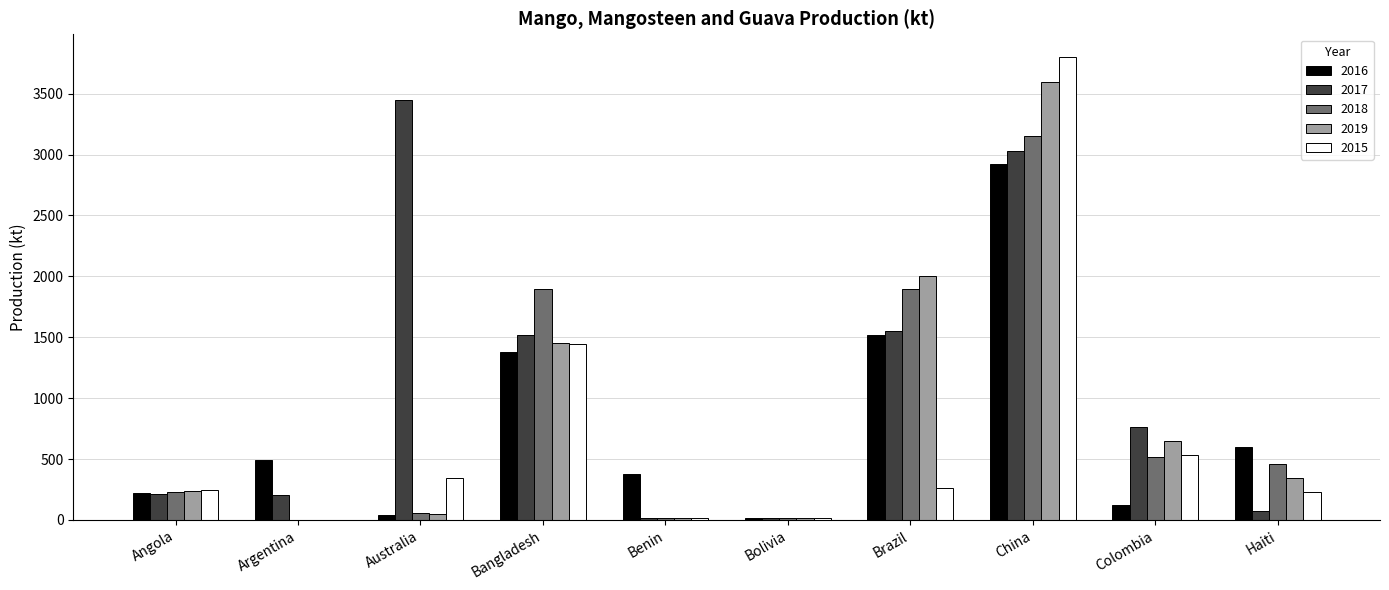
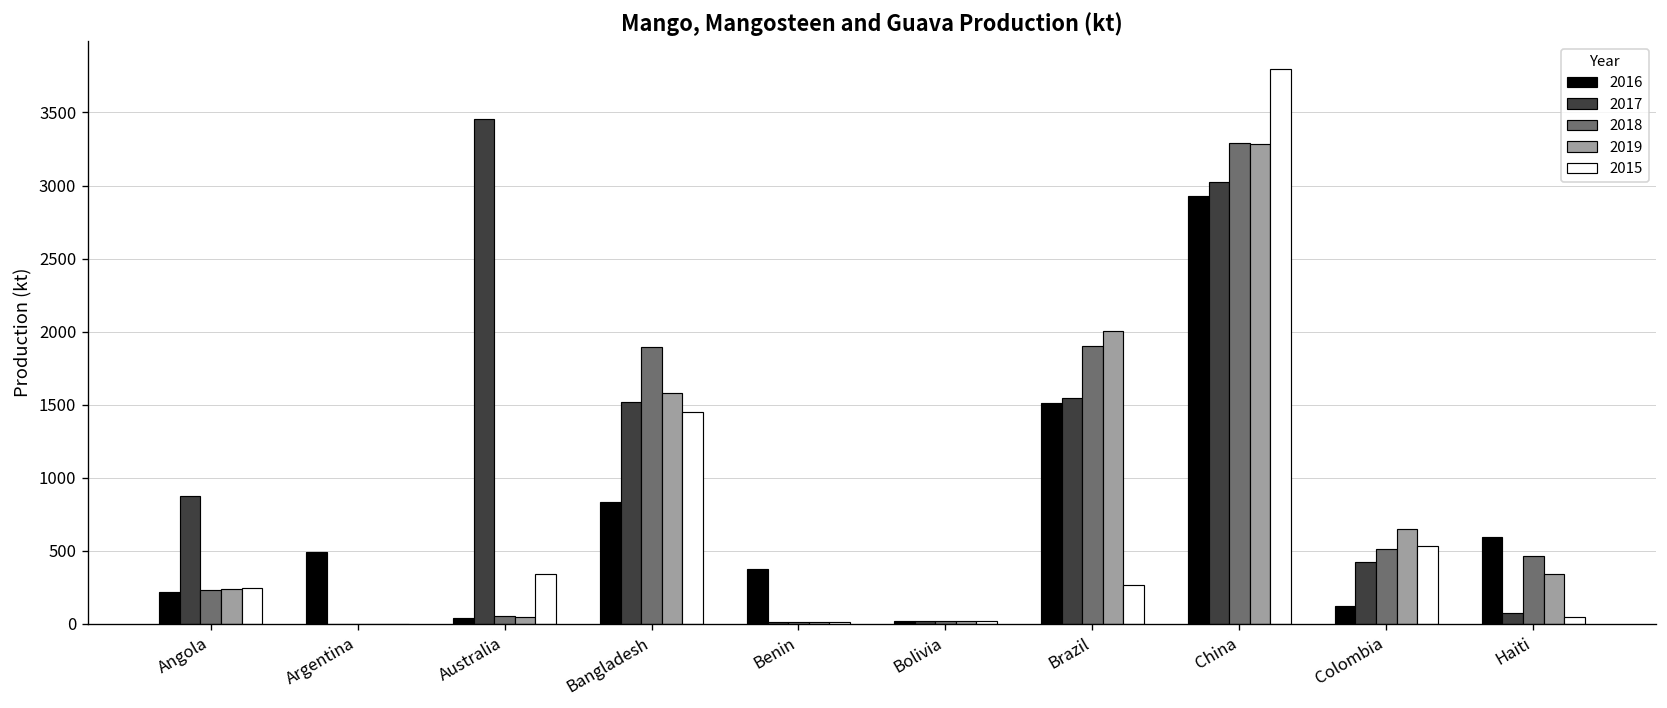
2017, Angola: 220 -> 880
2017, Argentina: 200 -> 0
2016, Bangladesh: 1380 -> 840
2019, Bangladesh: 1460 -> 1580
2018, China: 3150 -> 3290
2019, China: 3600 -> 3280
2017, Colombia: 760 -> 420
2015, Haiti: 230 -> 50
